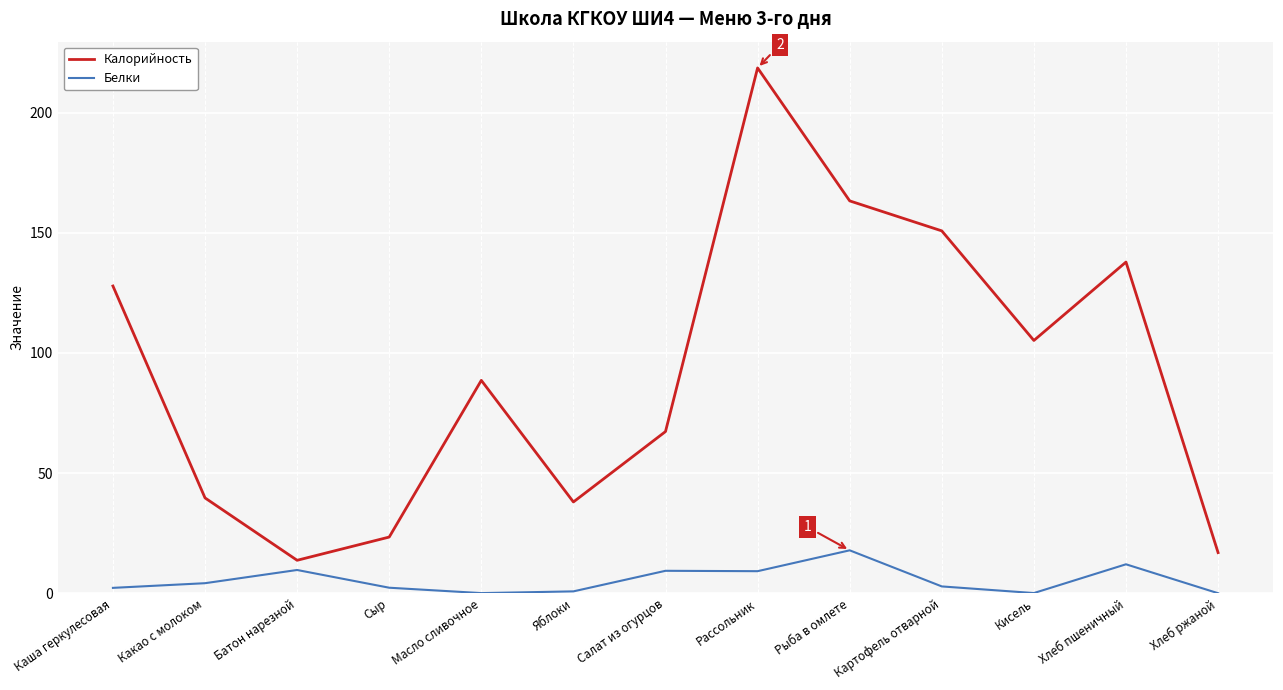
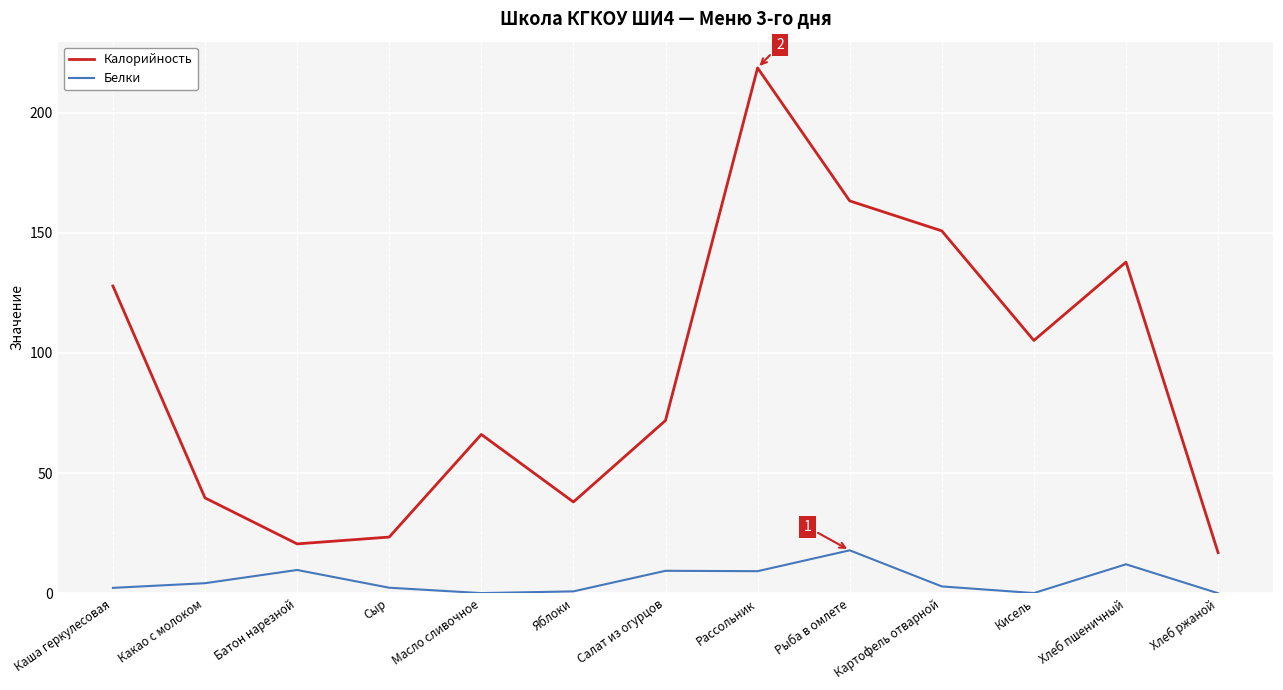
Калорийность, Батон нарезной: 14 -> 21
Калорийность, Масло сливочное: 89 -> 66
Калорийность, Салат из огурцов: 67 -> 72
